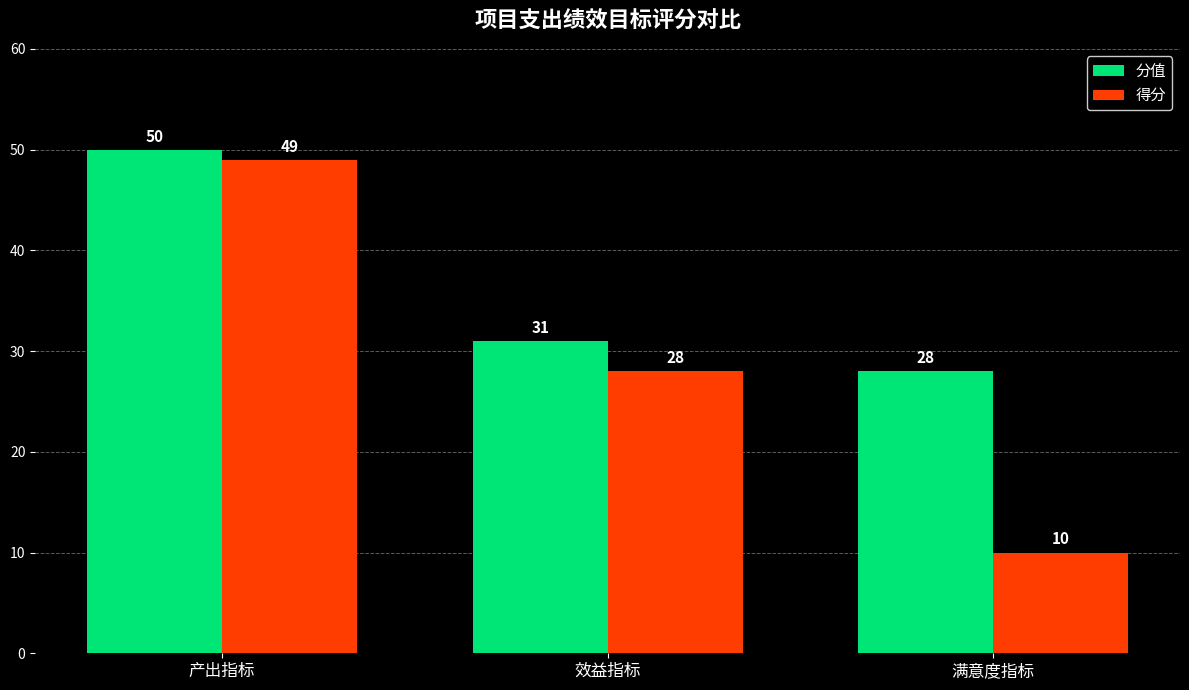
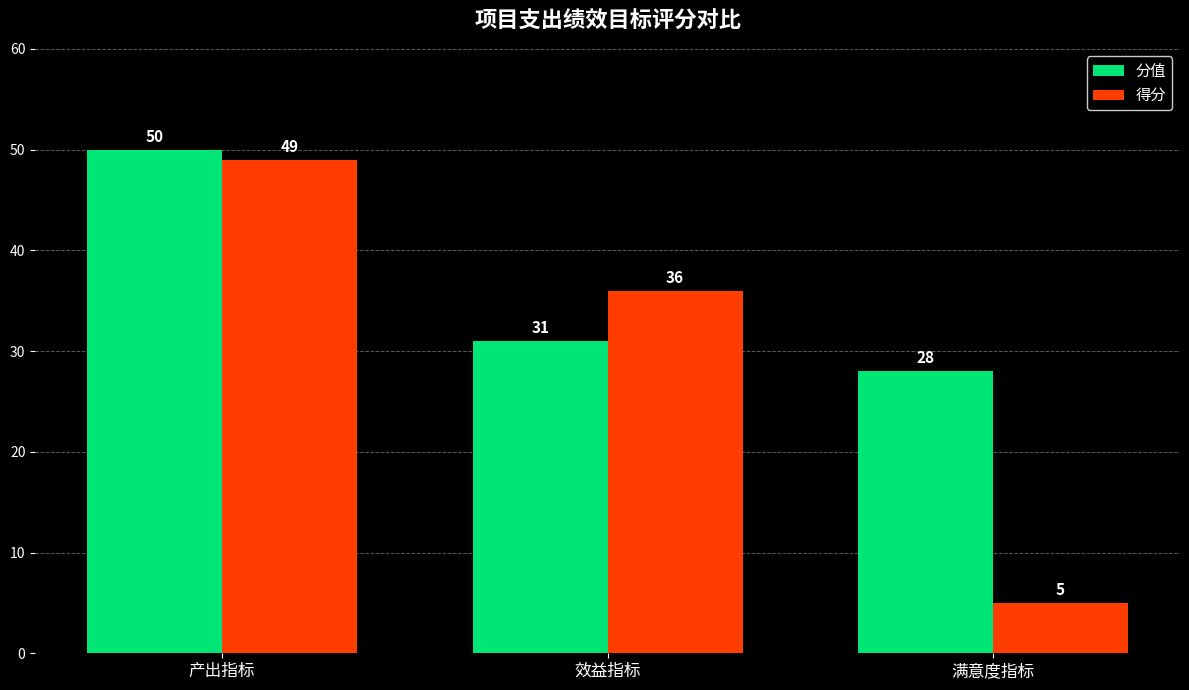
得分, 效益指标: 28 -> 36
得分, 满意度指标: 10 -> 5
